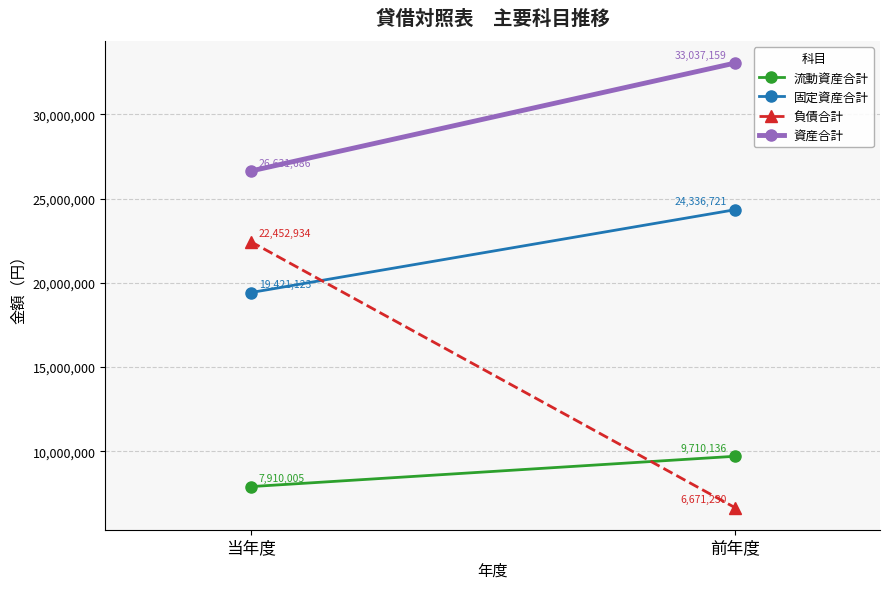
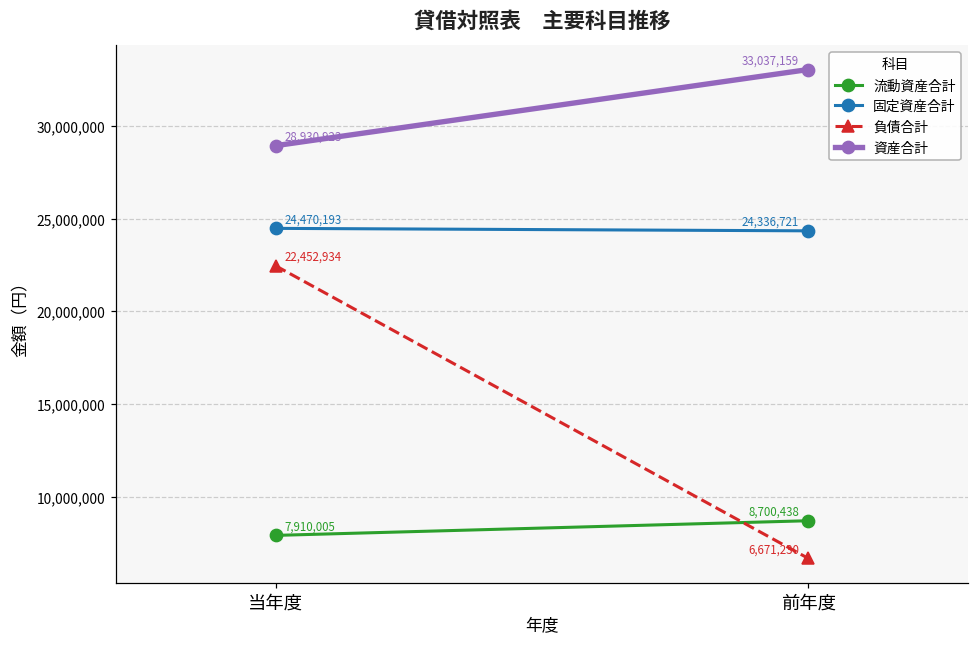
固定資産合計, 当年度: 19,421,123 -> 24,470,193
資産合計, 当年度: 26,631,686 -> 28,930,923
流動資産合計, 前年度: 9,710,136 -> 8,700,438
